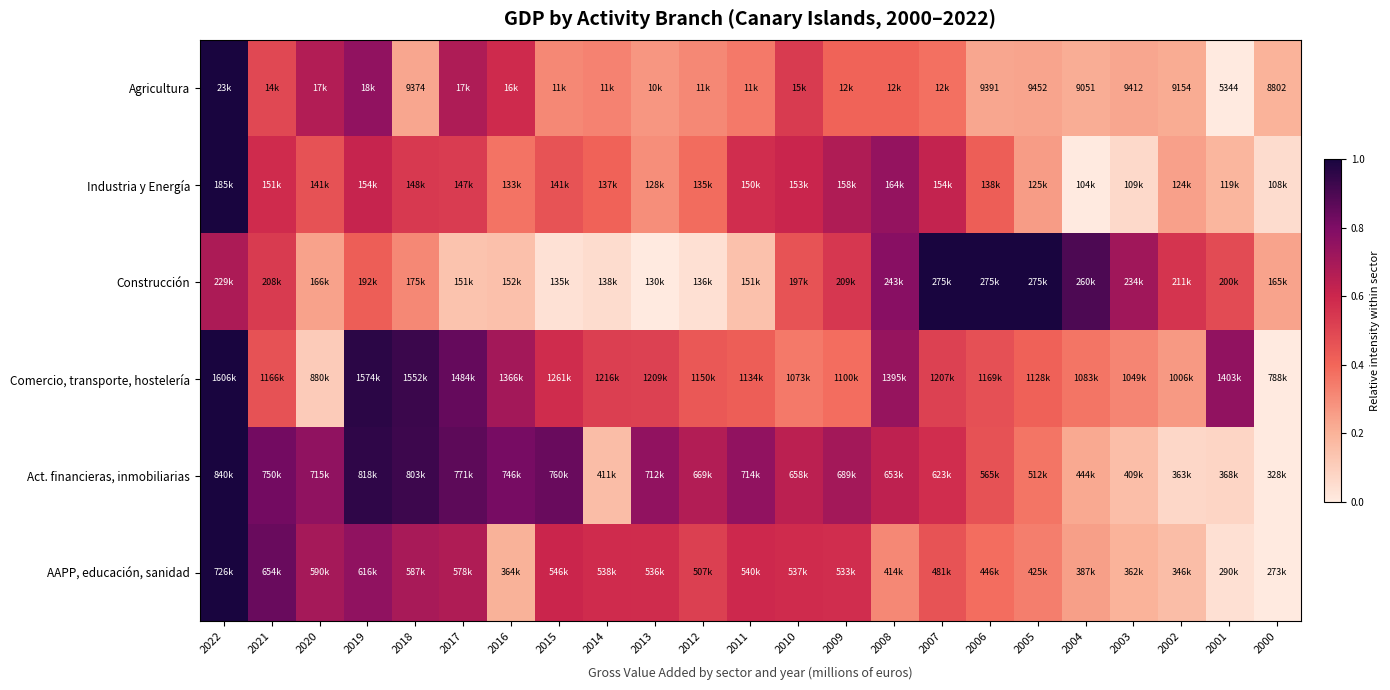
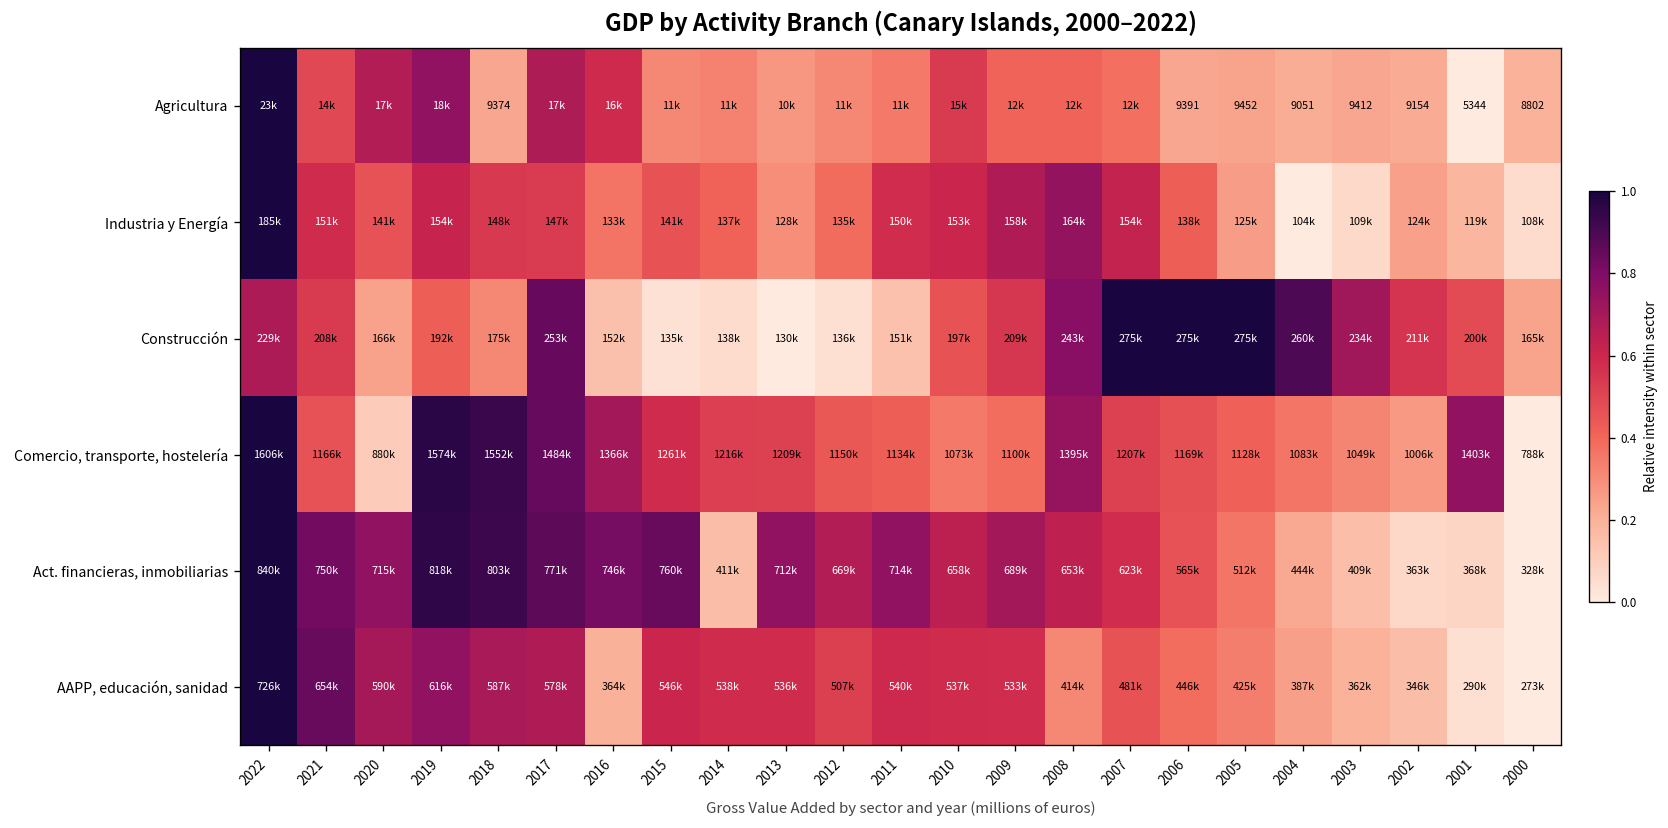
Construcción, 2017: 151k -> 253k
